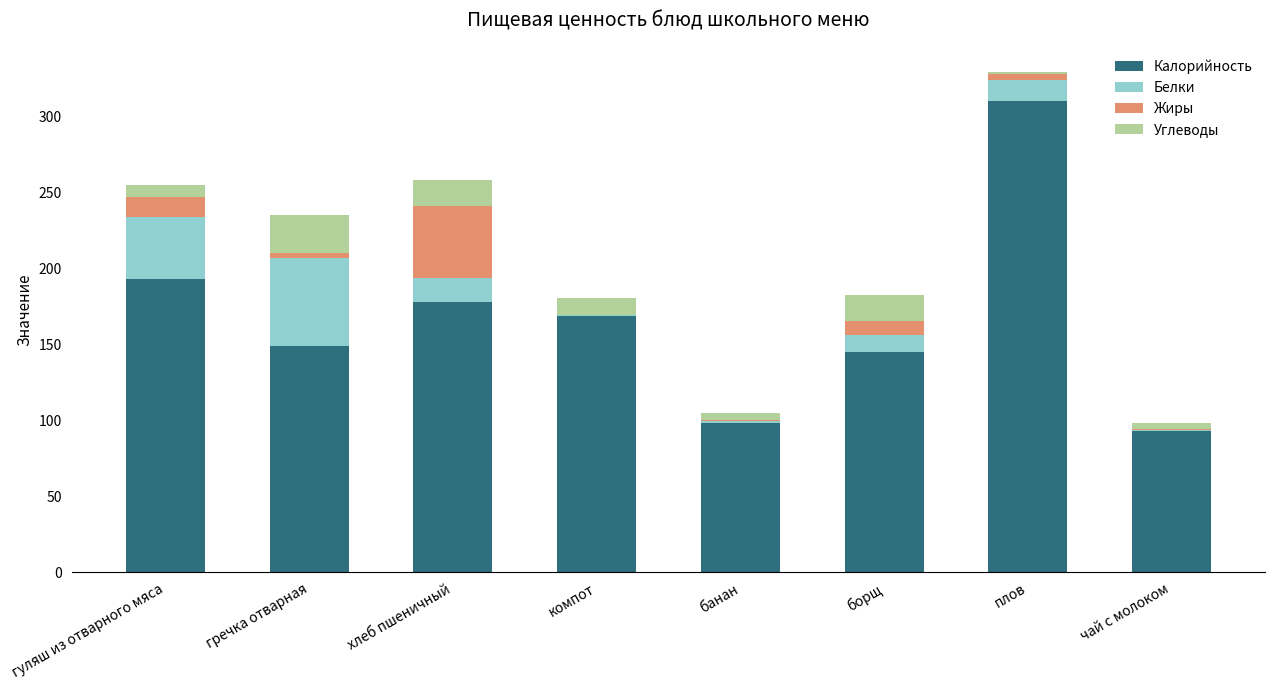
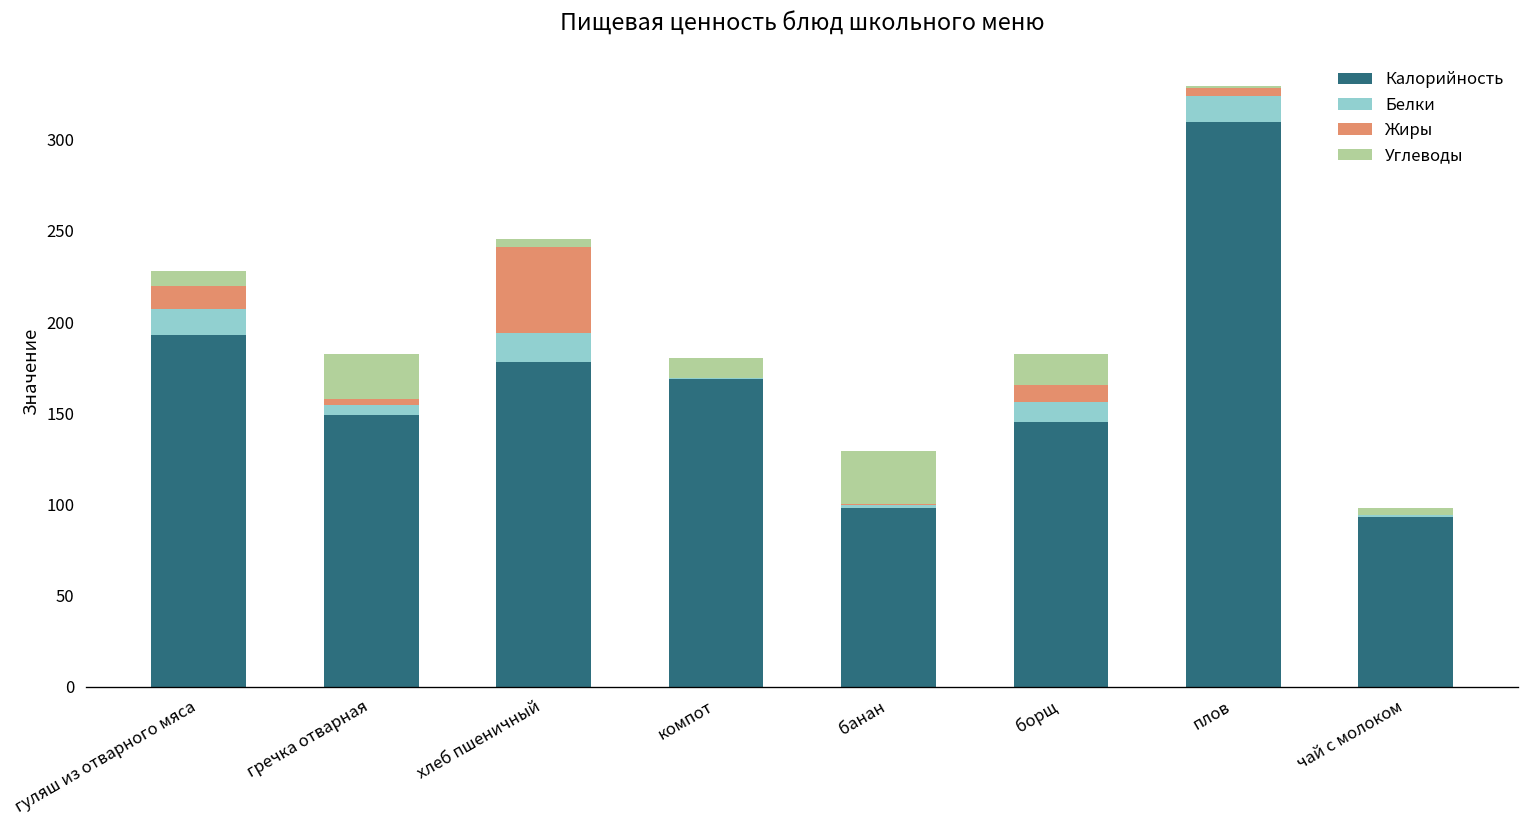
Белки, гуляш из отварного мяса: 41 -> 14
Белки, гречка отварная: 58 -> 5
Углеводы, хлеб пшеничный: 17 -> 4
Углеводы, банан: 5 -> 29
